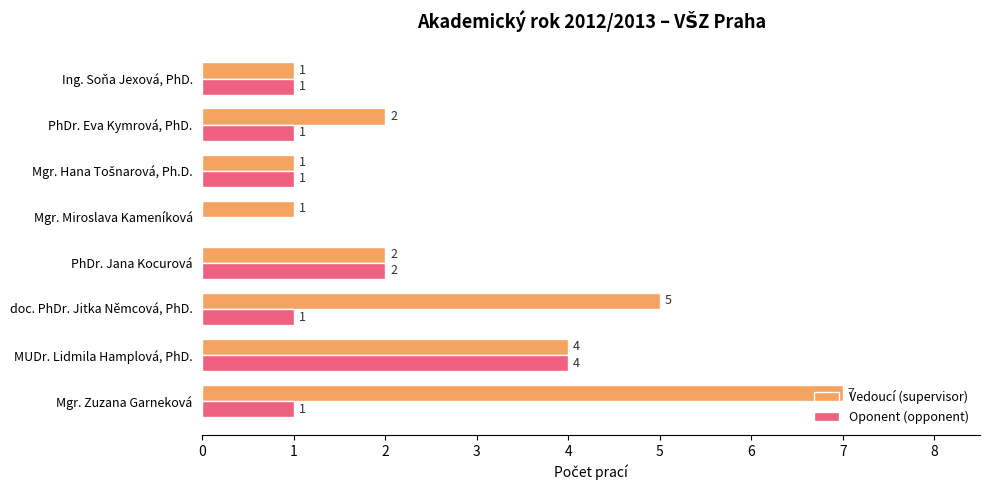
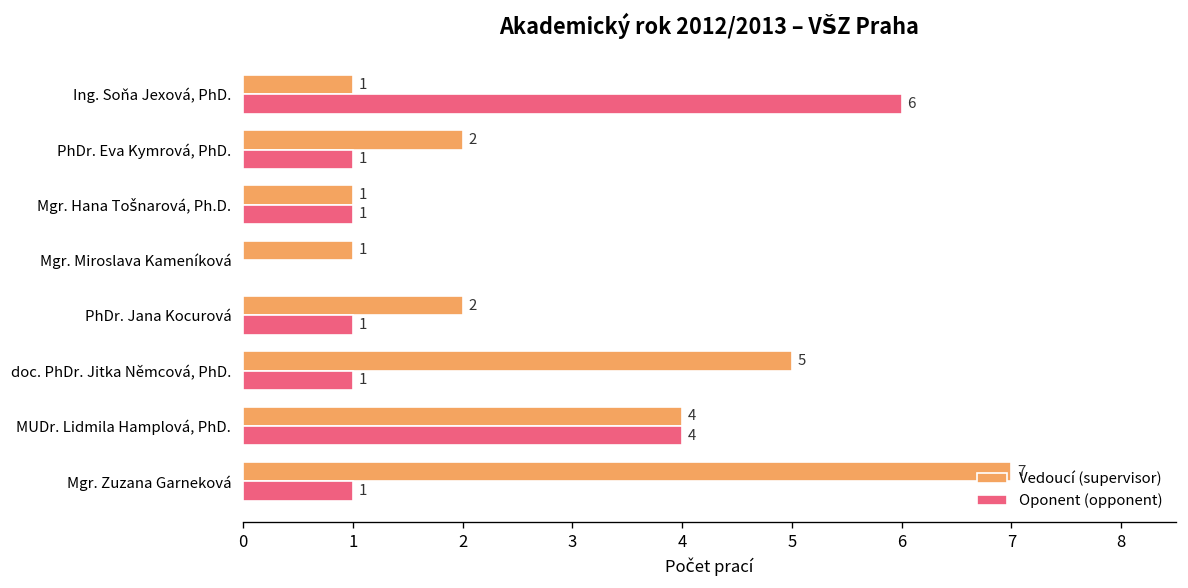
Oponent (opponent), Ing. Soňa Jexová, PhD.: 1 -> 6
Oponent (opponent), PhDr. Jana Kocurová: 2 -> 1
